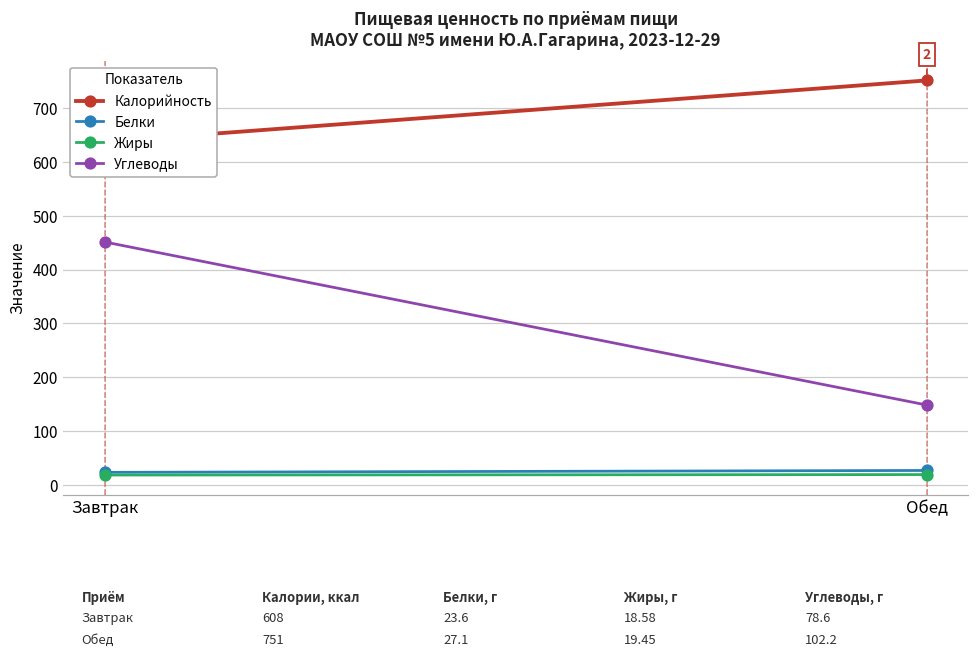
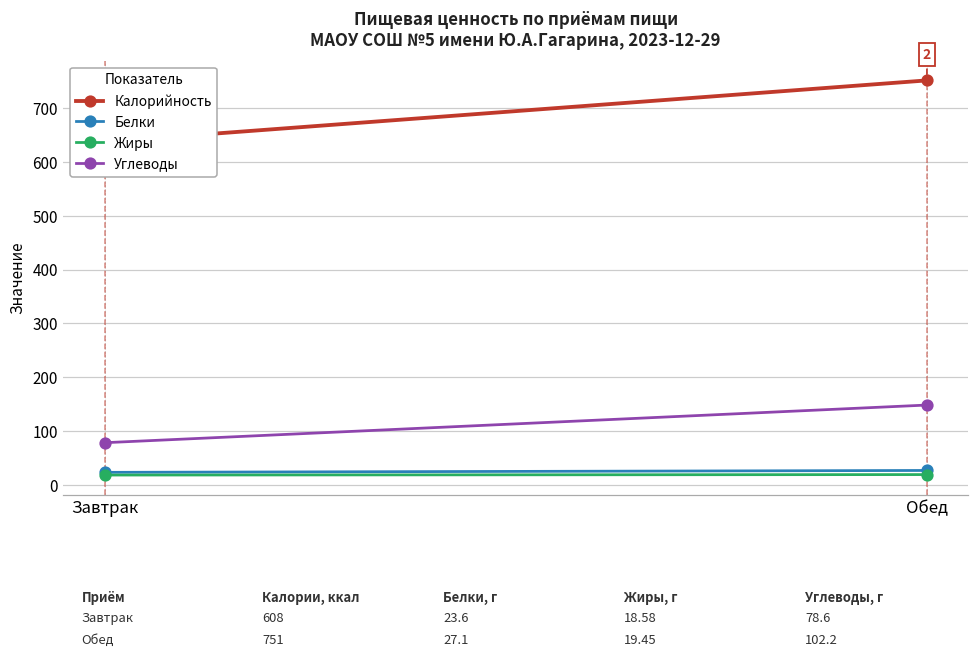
Углеводы, Завтрак: 450 -> 80
